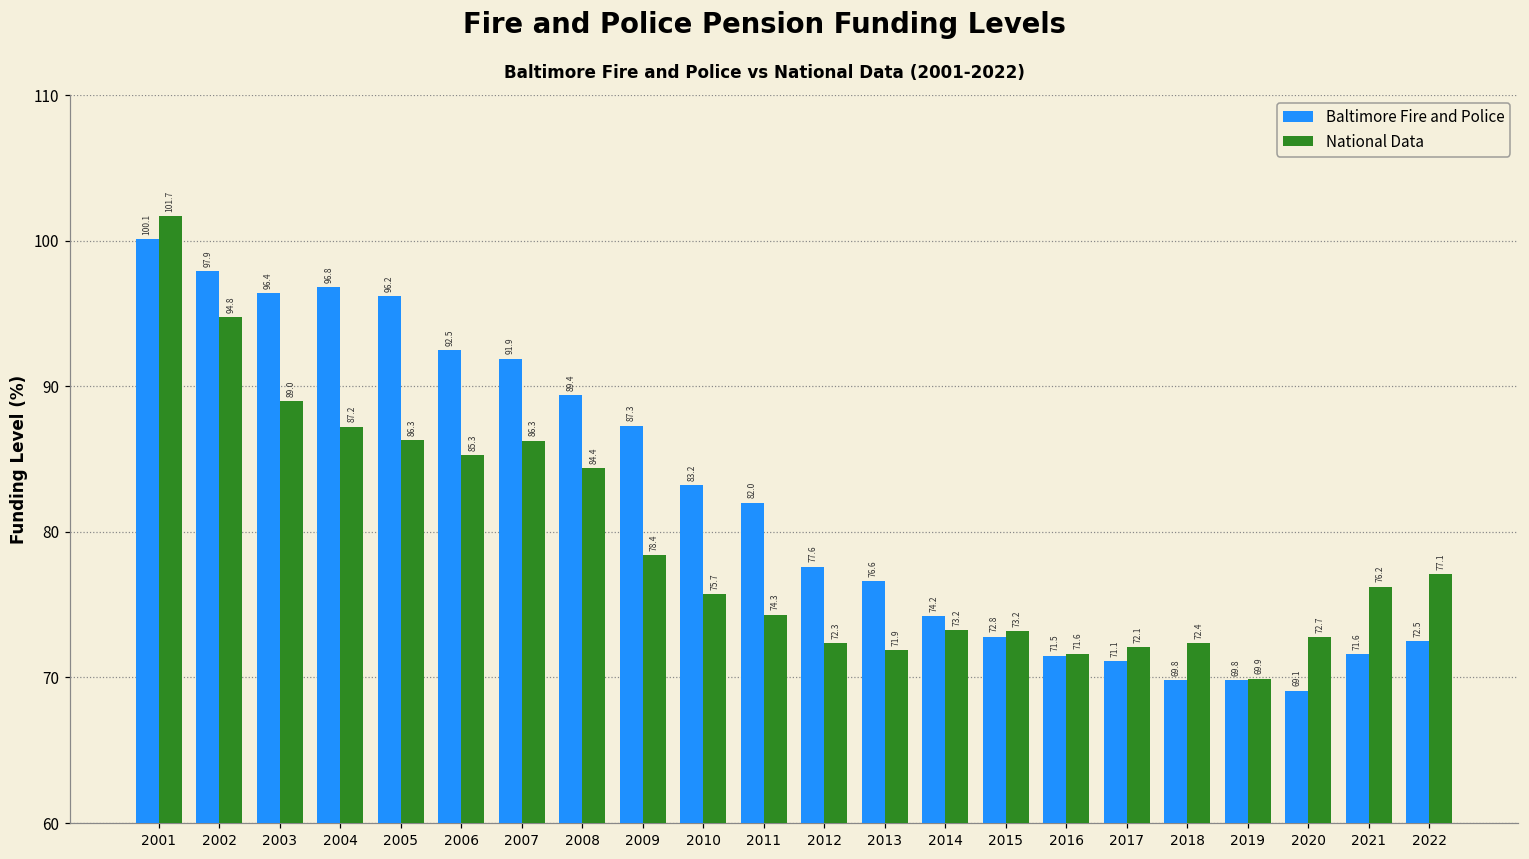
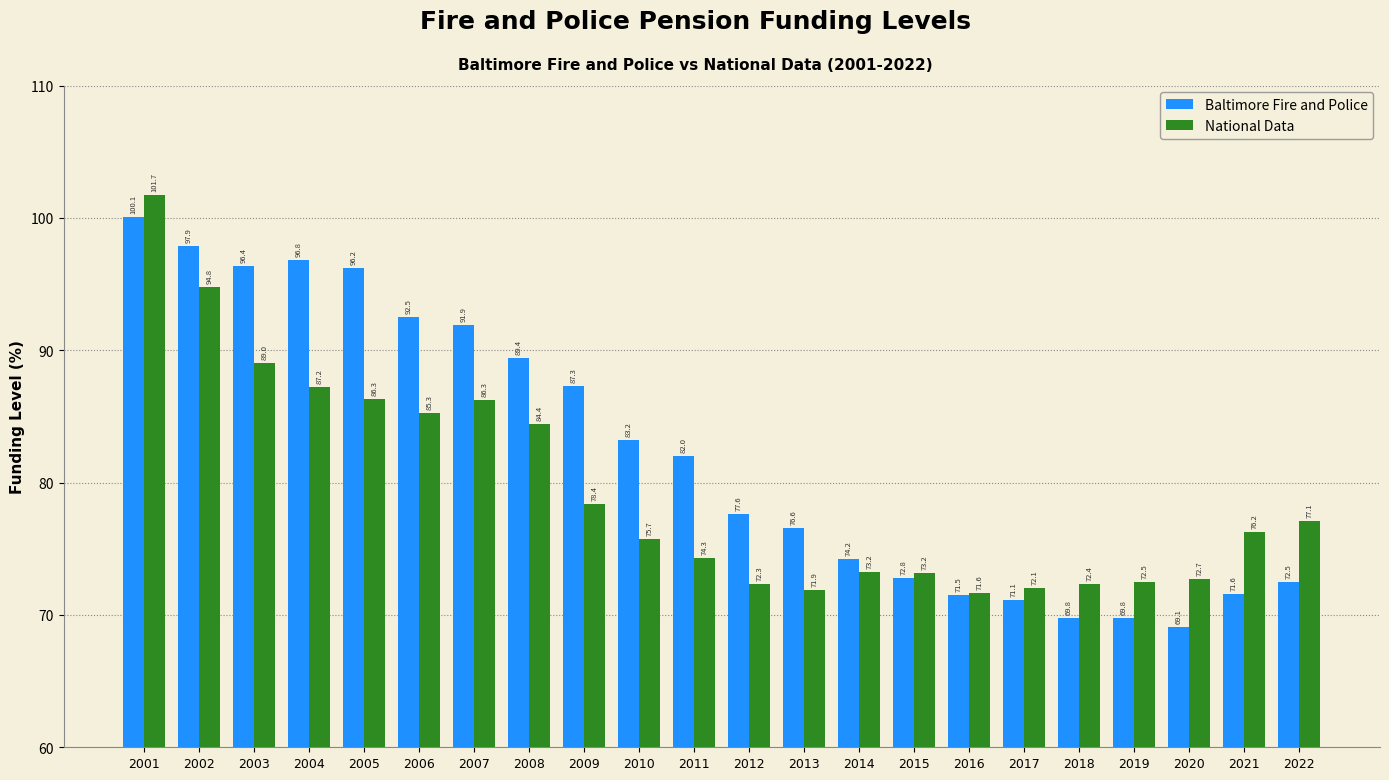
National Data, 2019: 69.9 -> 72.5
